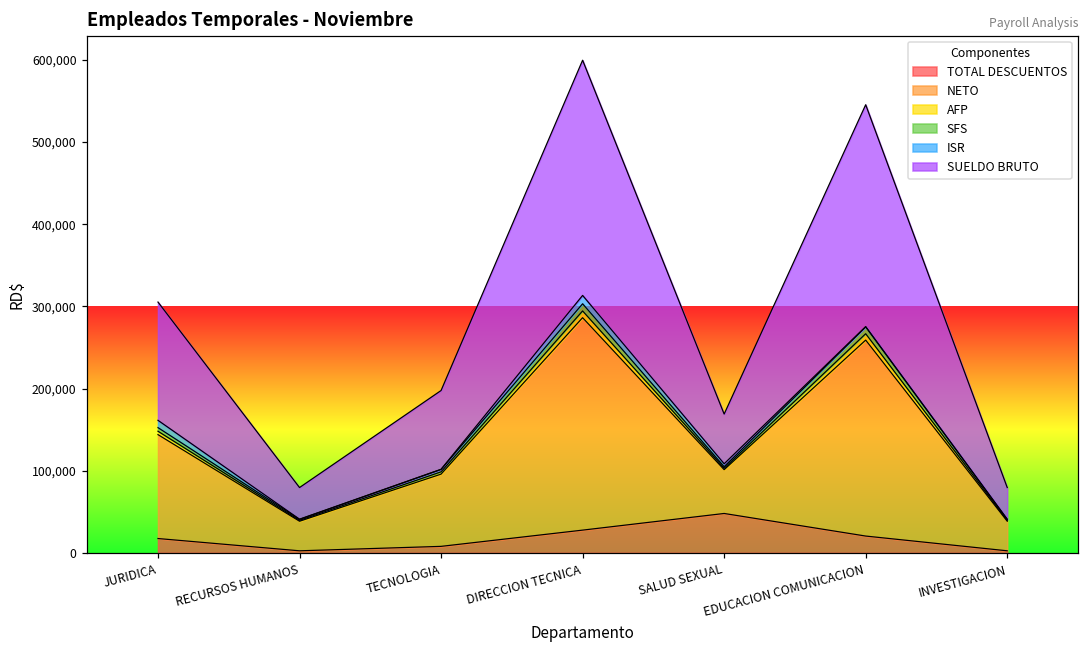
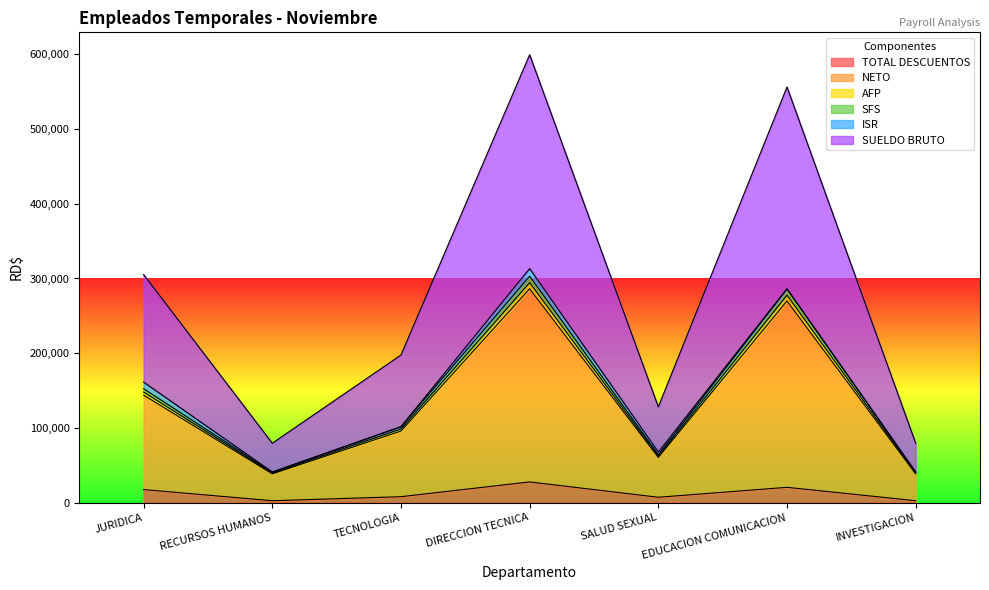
TOTAL DESCUENTOS, SALUD SEXUAL: 50,000 -> 10,000
NETO, EDUCACION COMUNICACION: 240,000 -> 250,000
